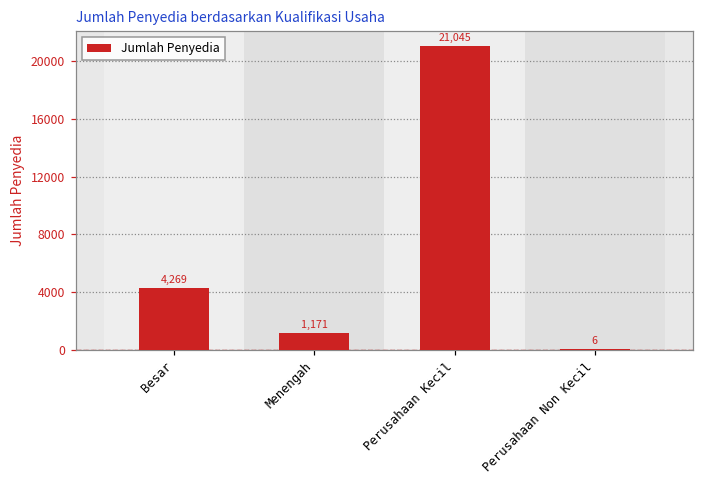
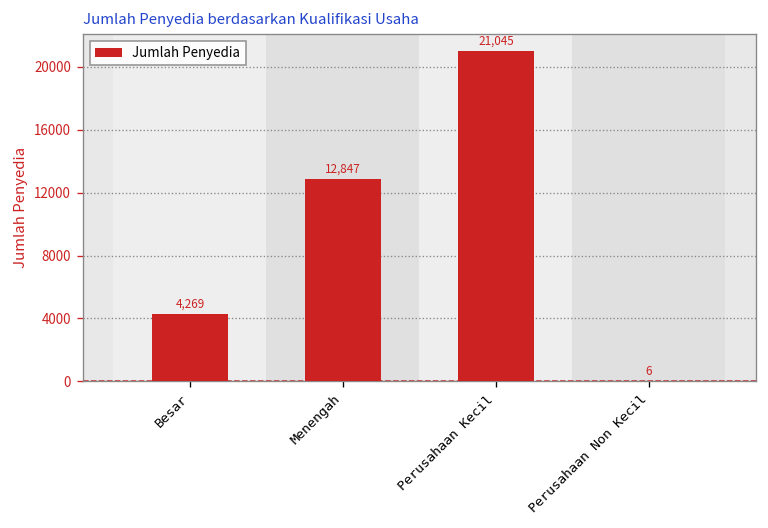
Menengah: 1,171 -> 12,847
